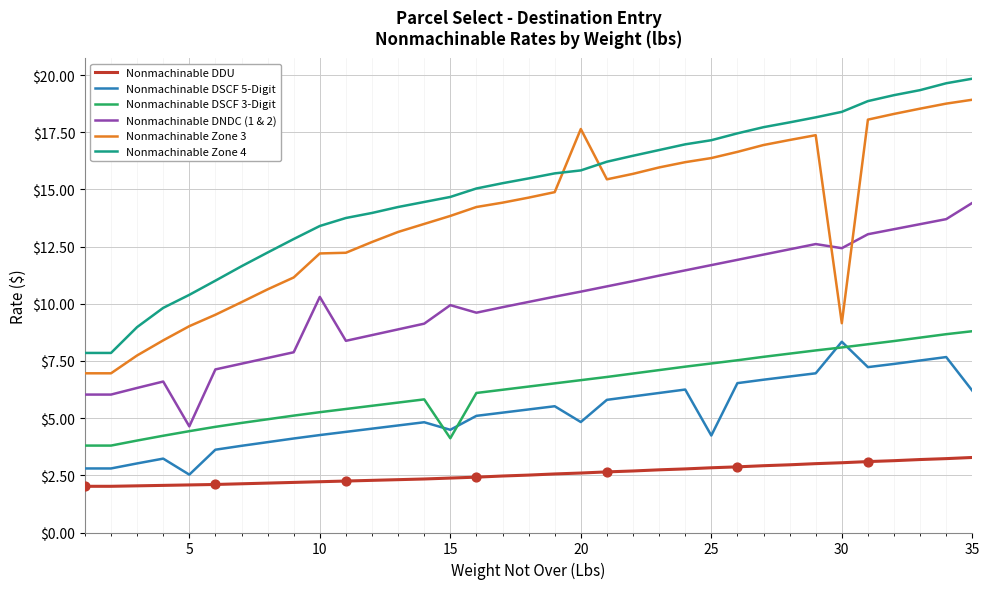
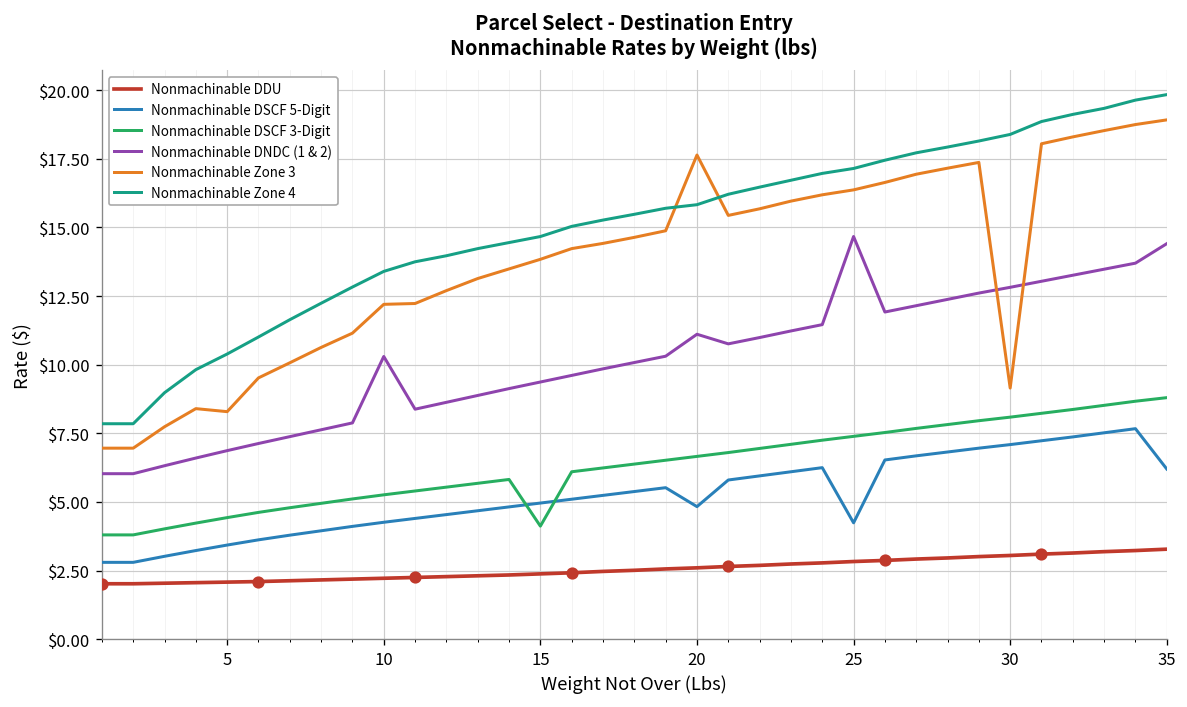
Nonmachinable DSCF 5-Digit, 5: $2.5 -> $3.4
Nonmachinable DNDC (1 & 2), 5: $4.6 -> $6.9
Nonmachinable Zone 3, 5: $9.0 -> $8.3
Nonmachinable DSCF 5-Digit, 15: $4.5 -> $5.0
Nonmachinable DNDC (1 & 2), 15: $9.9 -> $9.4
Nonmachinable DNDC (1 & 2), 20: $10.5 -> $11.1
Nonmachinable DNDC (1 & 2), 25: $11.7 -> $14.7
Nonmachinable DSCF 5-Digit, 30: $8.3 -> $7.1
Nonmachinable DNDC (1 & 2), 30: $12.4 -> $12.8
